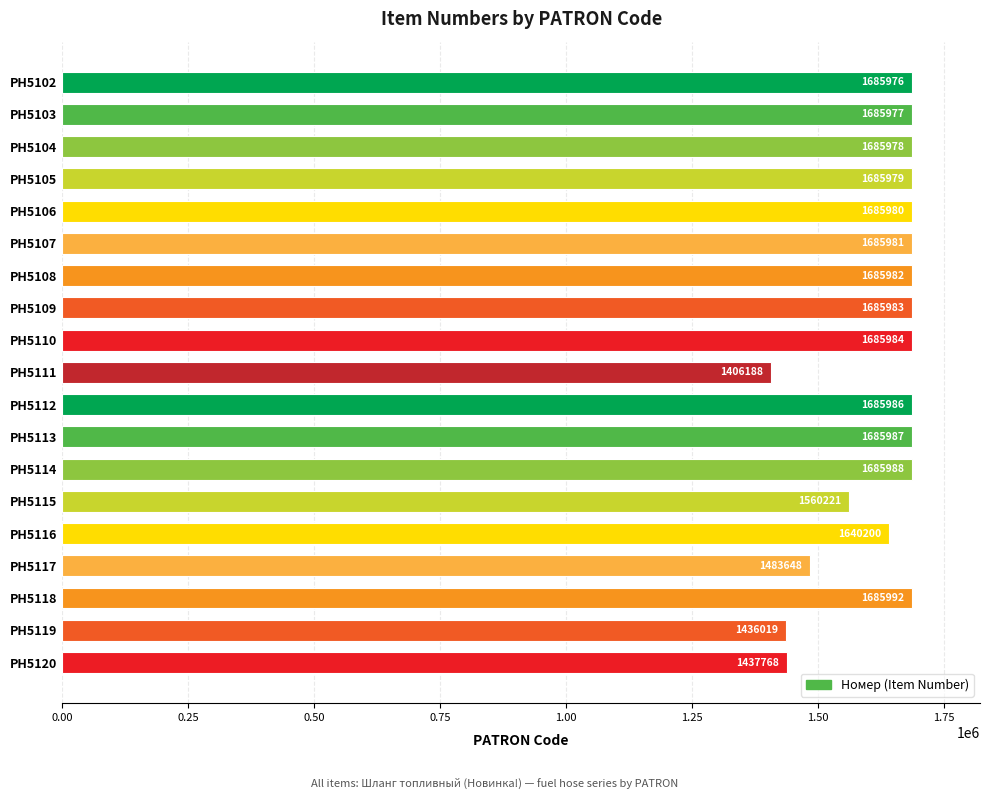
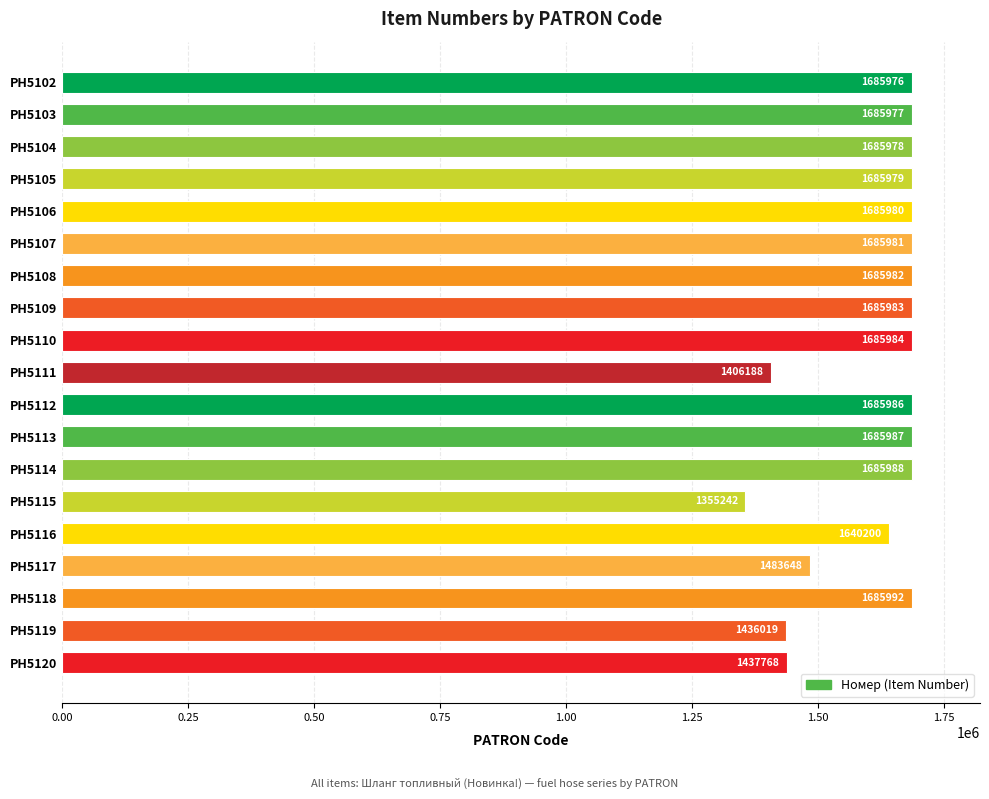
PH5115: 1560221 -> 1355242
